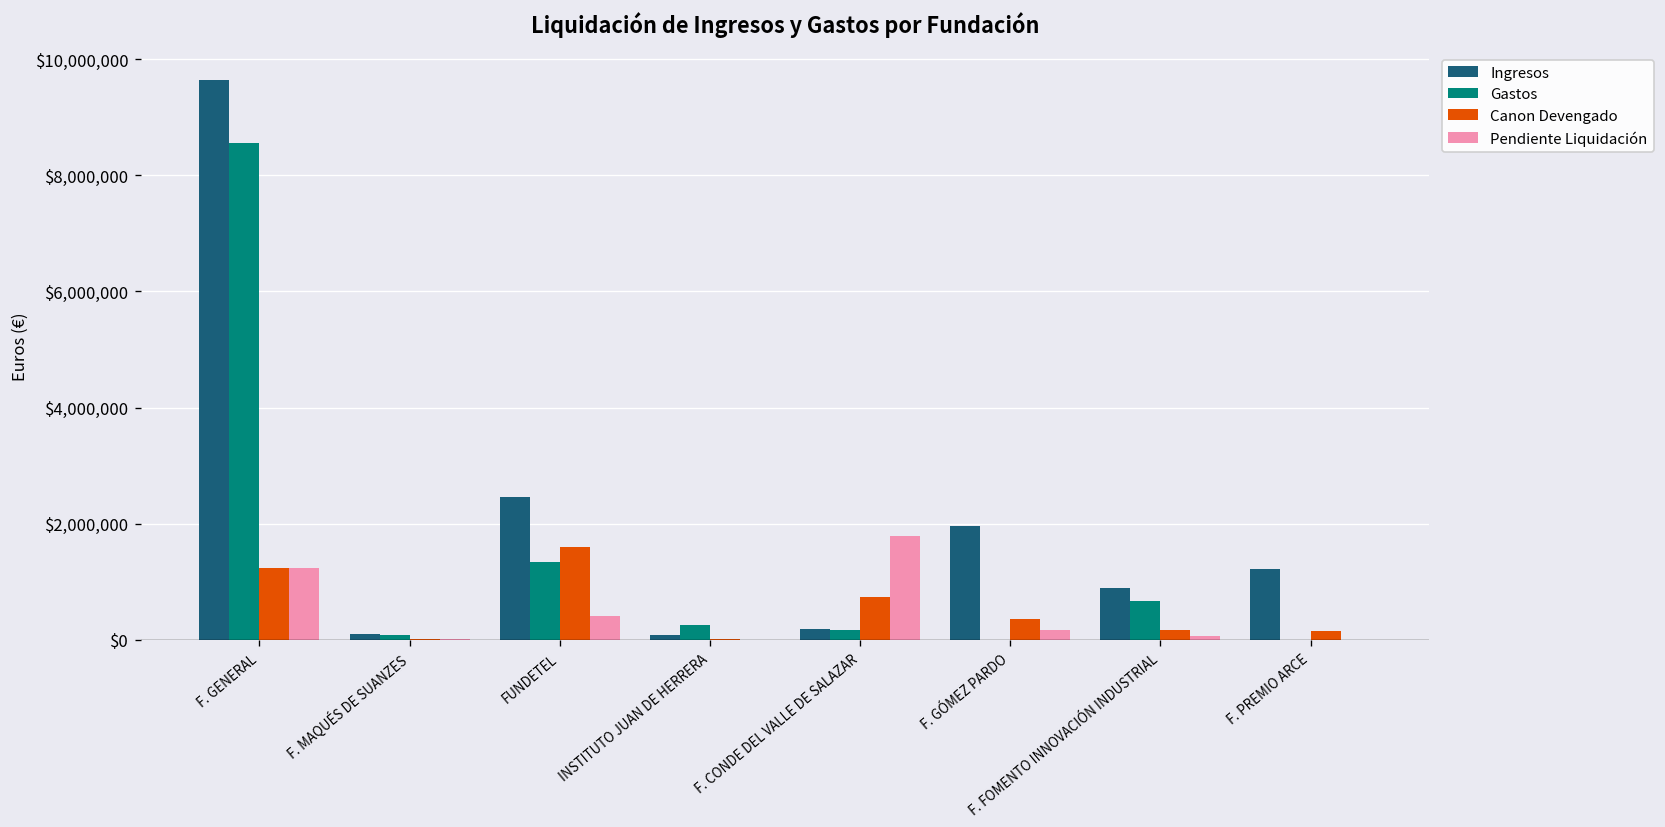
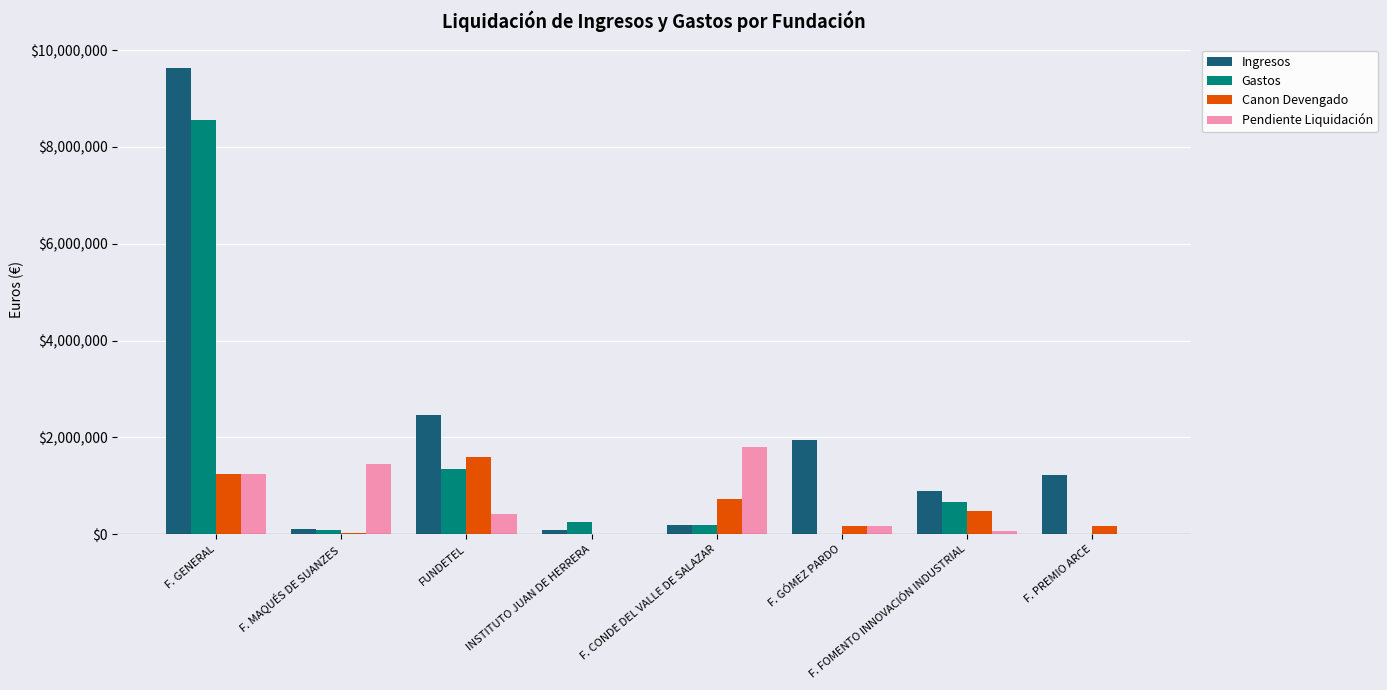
Pendiente Liquidación, F. MAQUÉS DE SUANZES: $0 -> $1,500,000
Canon Devengado, F. GÓMEZ PARDO: $400,000 -> $200,000
Canon Devengado, F. FOMENTO INNOVACIÓN INDUSTRIAL: $200,000 -> $500,000
